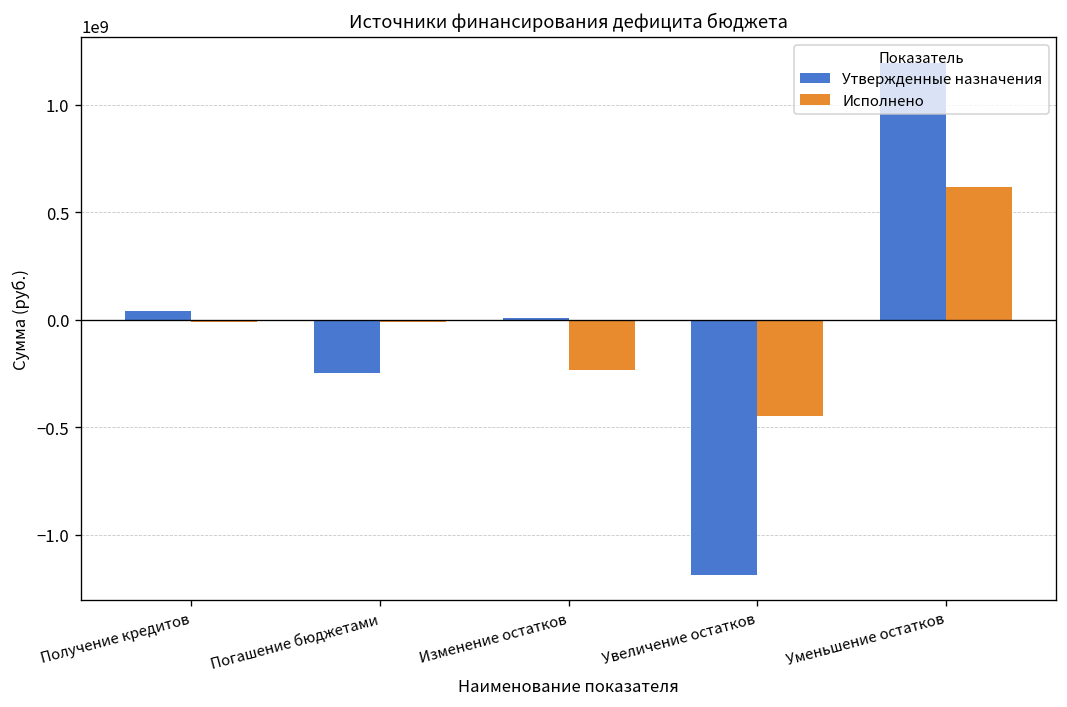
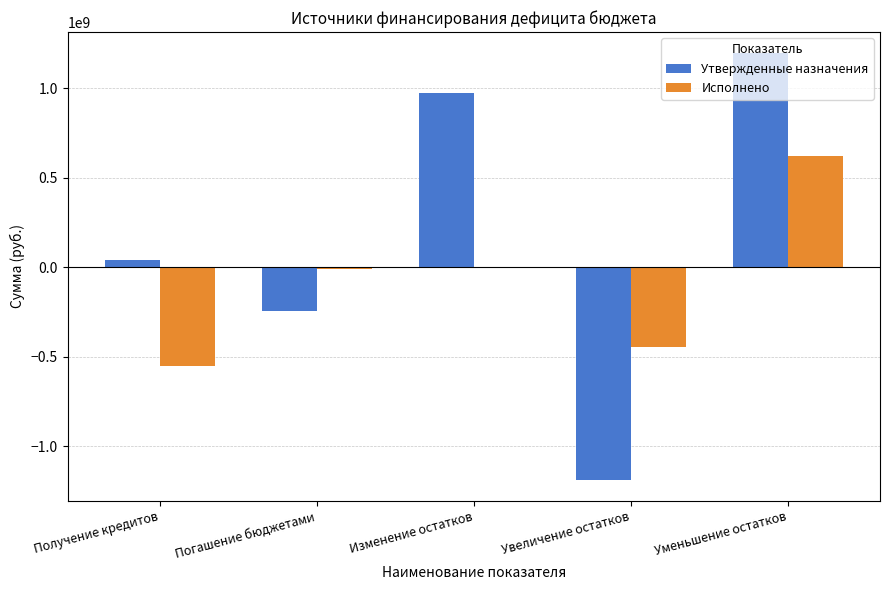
Исполнено, Получение кредитов: -10000000 -> -550000000
Утвержденные назначения, Изменение остатков: 10000000 -> 970000000
Исполнено, Изменение остатков: -230000000 -> 0
